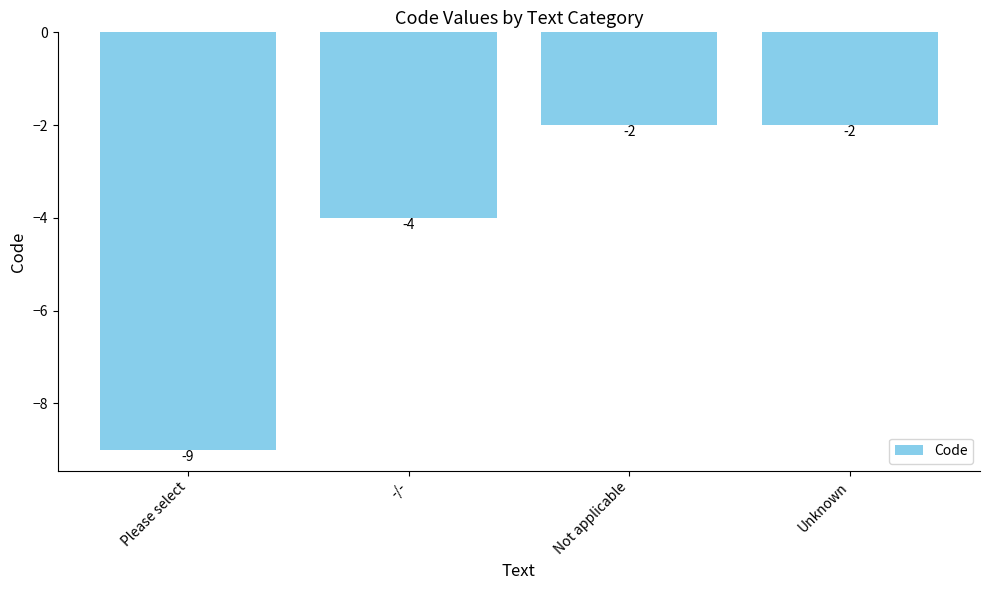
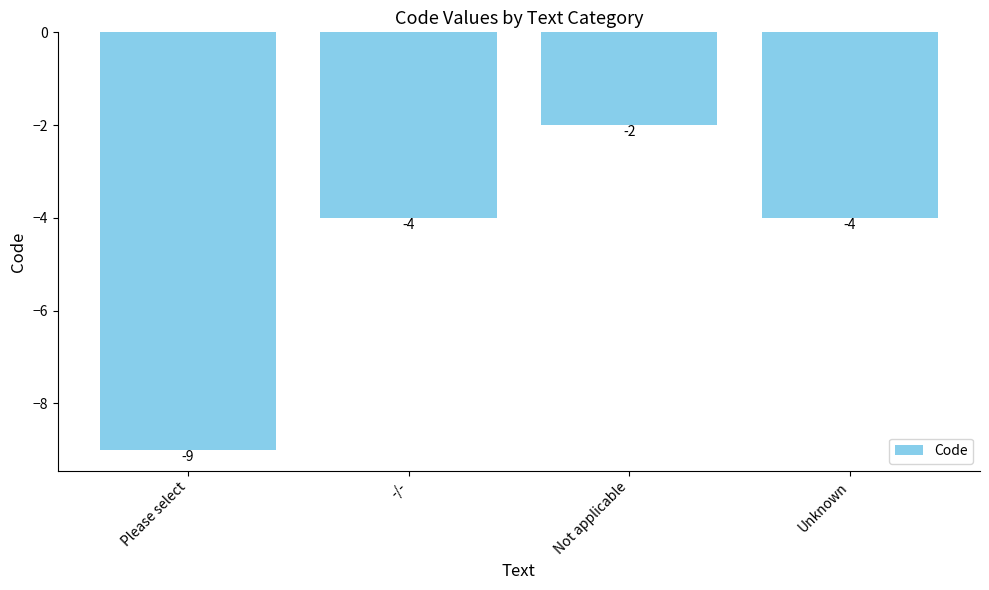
Unknown: -2 -> -4
